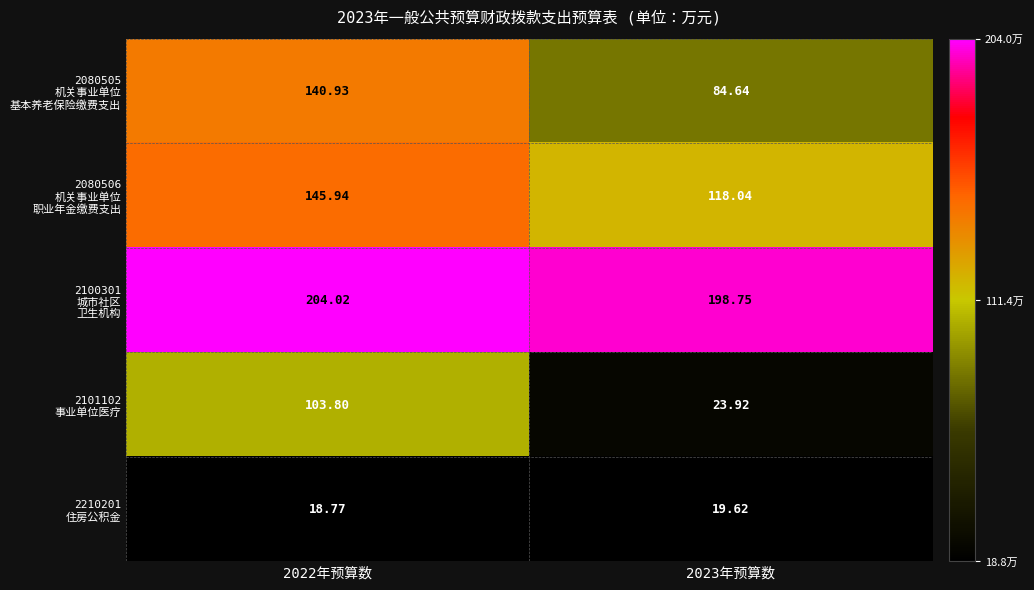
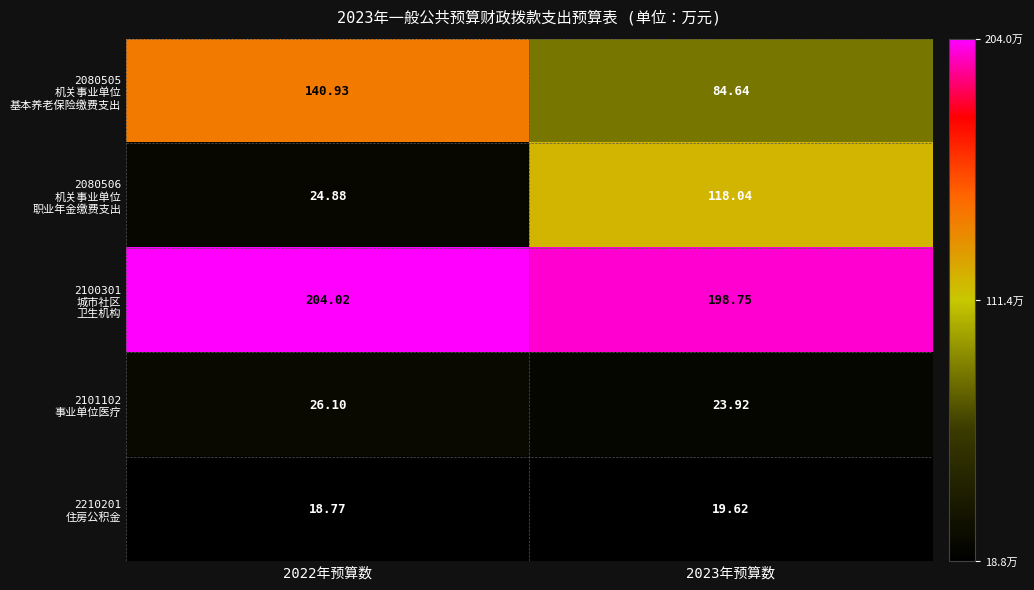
2080506 机关事业单位 职业年金缴费支出, 2022年预算数: 145.94 -> 24.88
2101102 事业单位医疗, 2022年预算数: 103.80 -> 26.10
